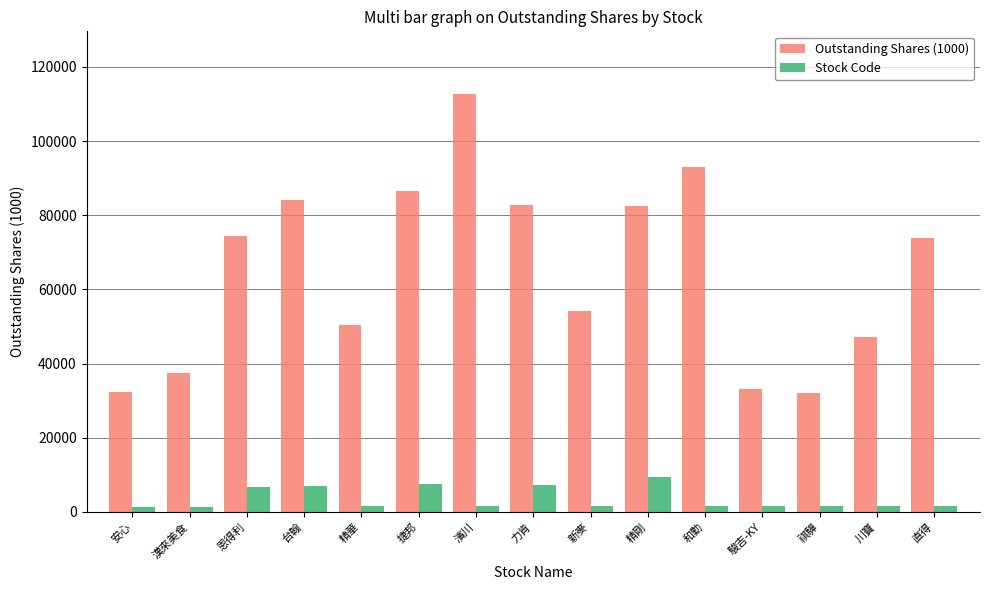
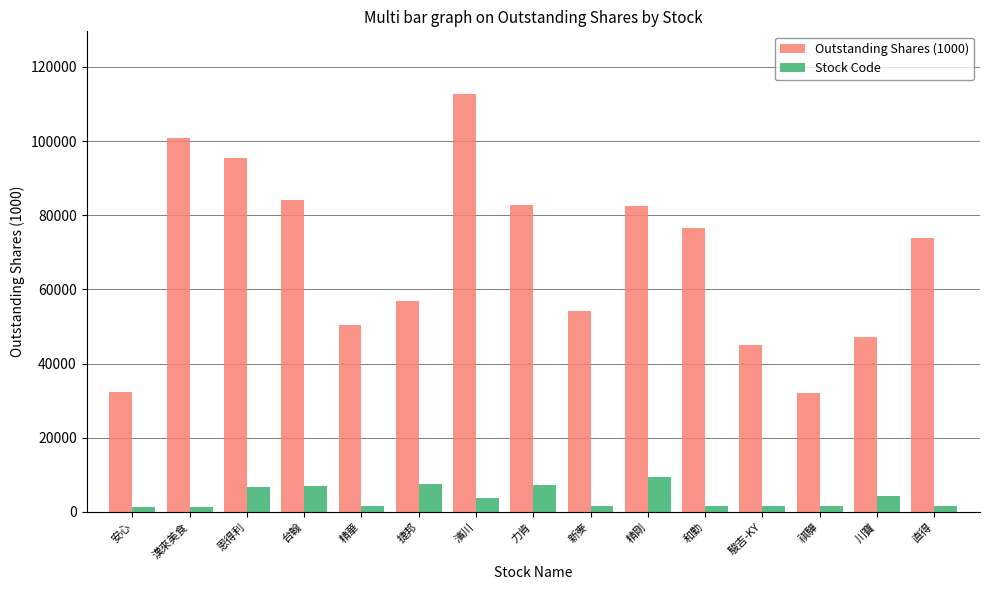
Outstanding Shares (1000), 漢來美食: 37000 -> 101000
Outstanding Shares (1000), 恩得利: 75000 -> 95000
Outstanding Shares (1000), 捷邦: 86000 -> 57000
Stock Code, 濱川: 2000 -> 4000
Outstanding Shares (1000), 和勤: 93000 -> 76000
Outstanding Shares (1000), 駿吉-KY: 33000 -> 45000
Stock Code, 川寶: 2000 -> 4000
